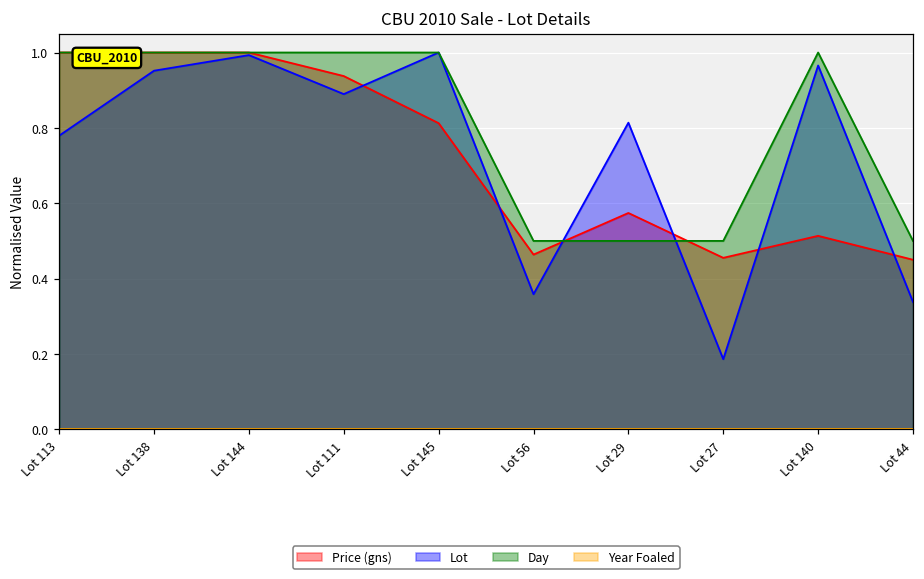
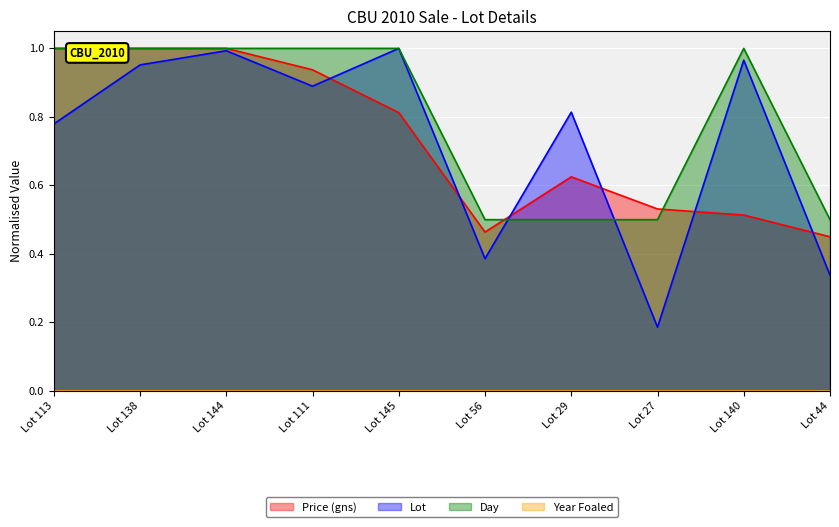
Lot, Lot 56: 0.36 -> 0.39
Price (gns), Lot 29: 0.57 -> 0.63
Price (gns), Lot 27: 0.46 -> 0.53
